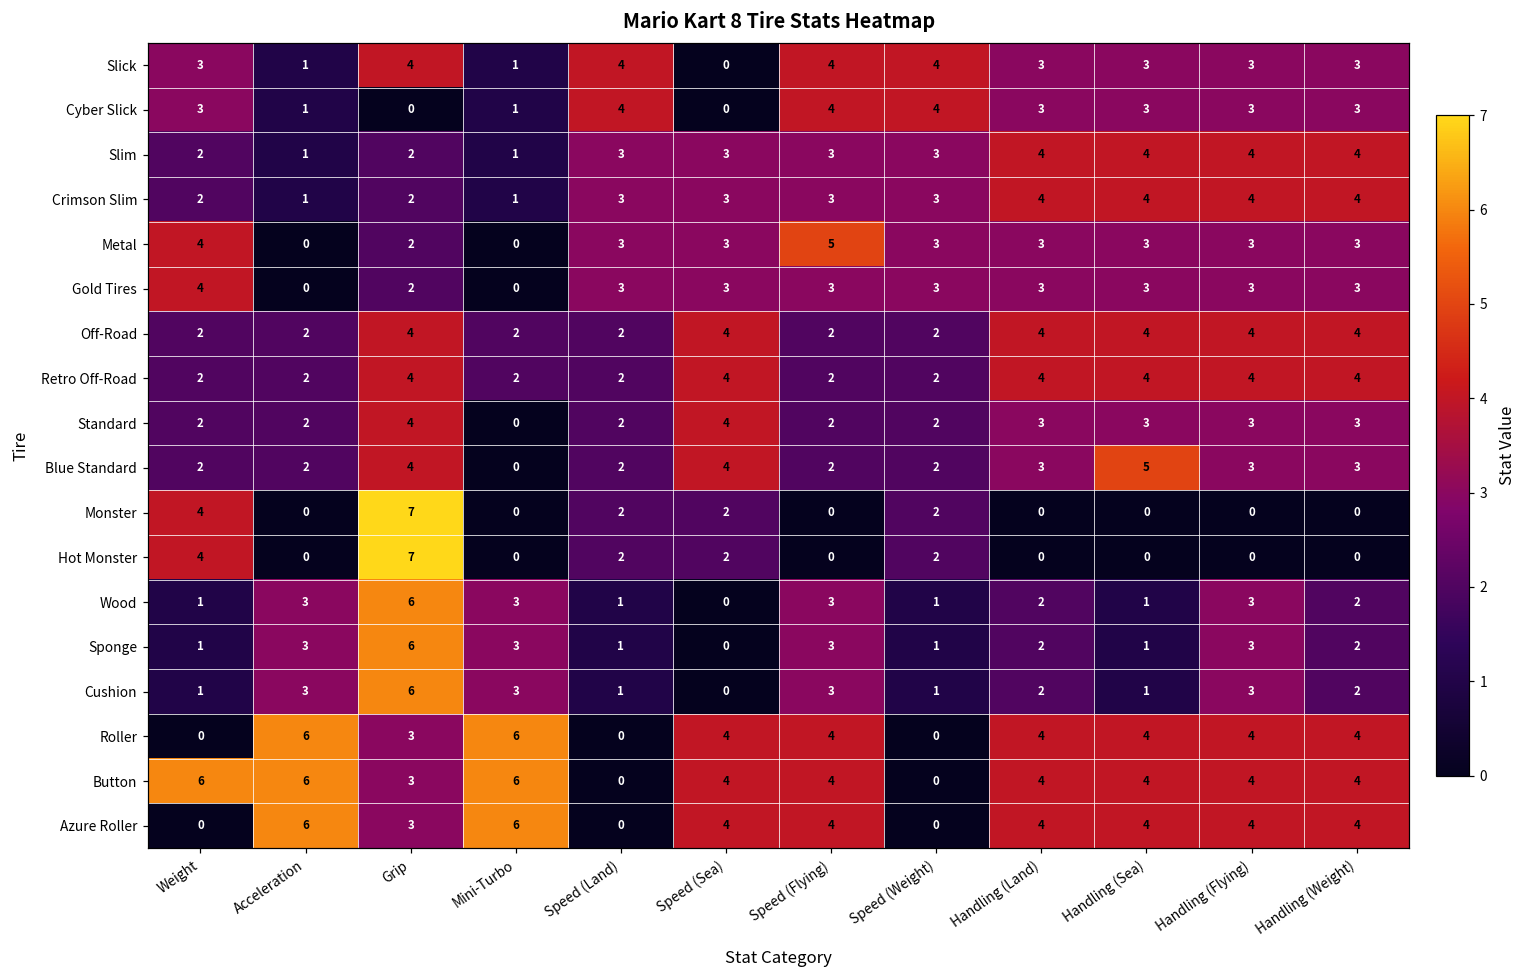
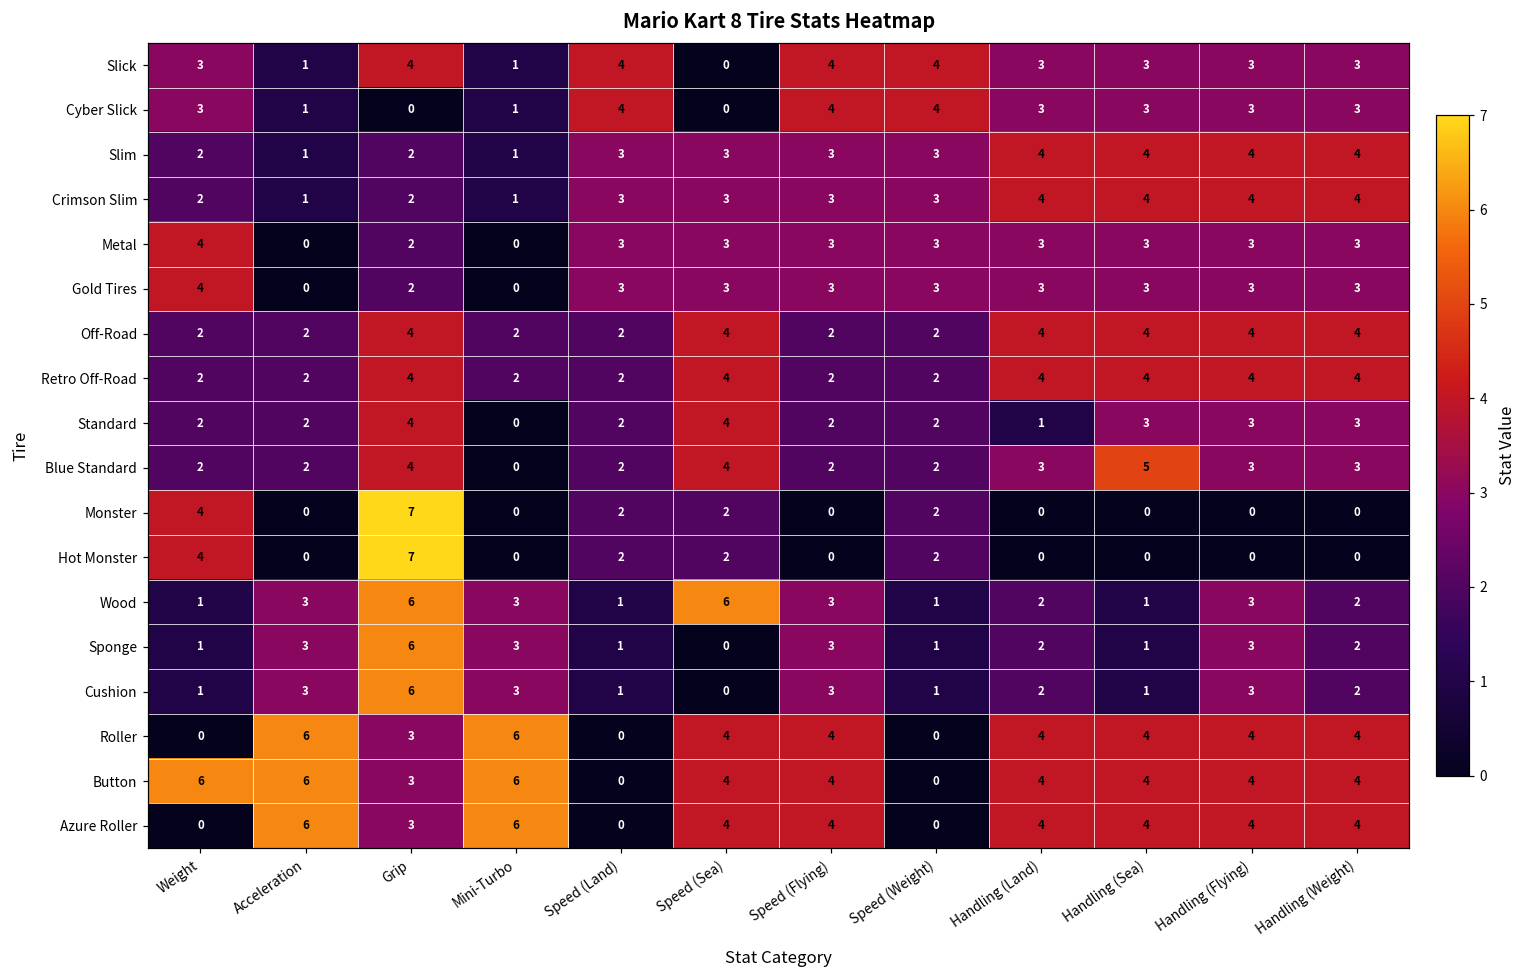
Metal, Speed (Flying): 5 -> 3
Standard, Handling (Land): 3 -> 1
Wood, Speed (Sea): 0 -> 6
